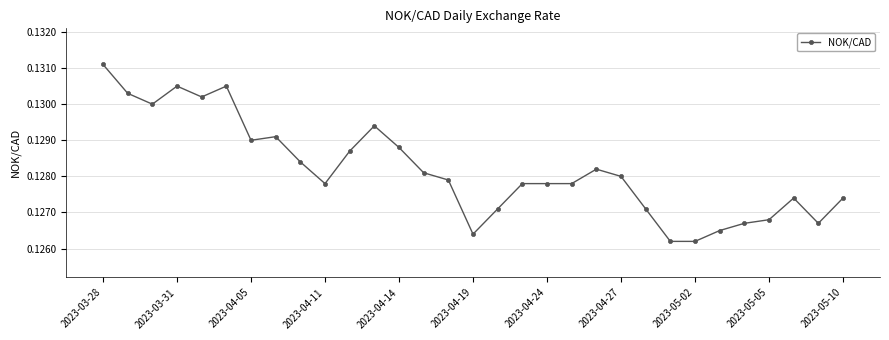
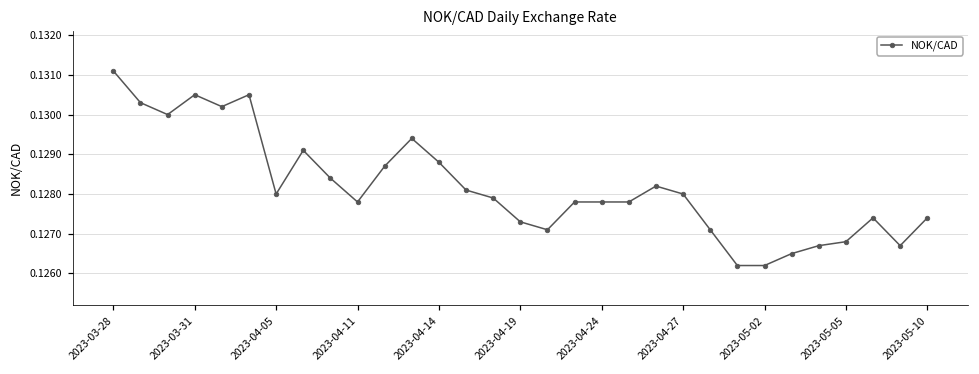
2023-04-05: 0.129 -> 0.128
2023-04-19: 0.1264 -> 0.1273
